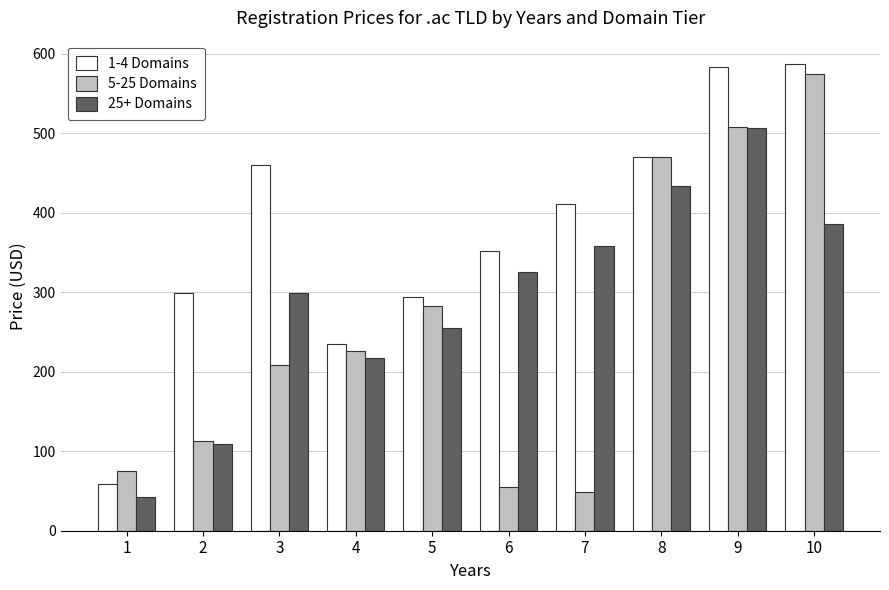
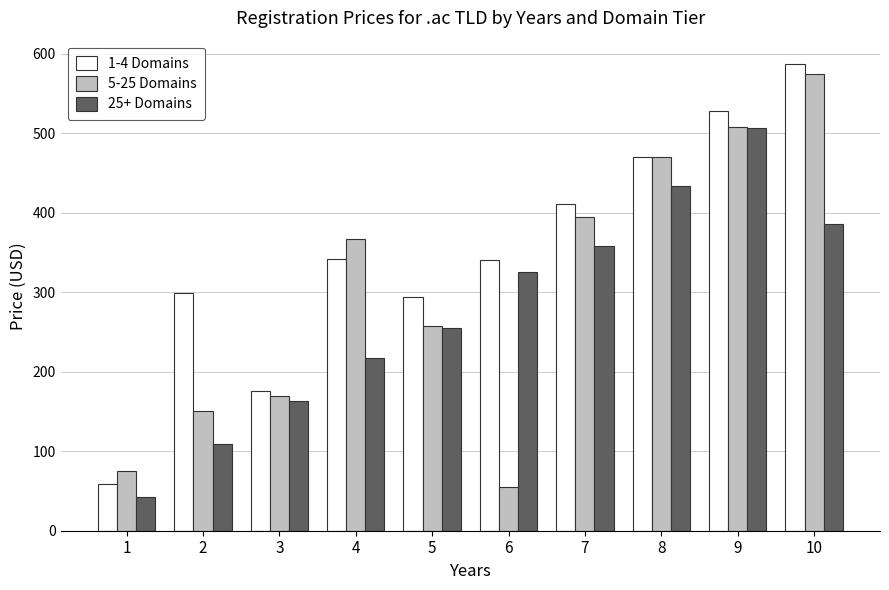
5-25 Domains, 2: 110 -> 150
1-4 Domains, 3: 460 -> 180
5-25 Domains, 3: 210 -> 170
25+ Domains, 3: 300 -> 160
1-4 Domains, 4: 230 -> 340
5-25 Domains, 4: 230 -> 370
5-25 Domains, 5: 280 -> 260
1-4 Domains, 6: 350 -> 340
5-25 Domains, 7: 50 -> 400
1-4 Domains, 9: 580 -> 530
